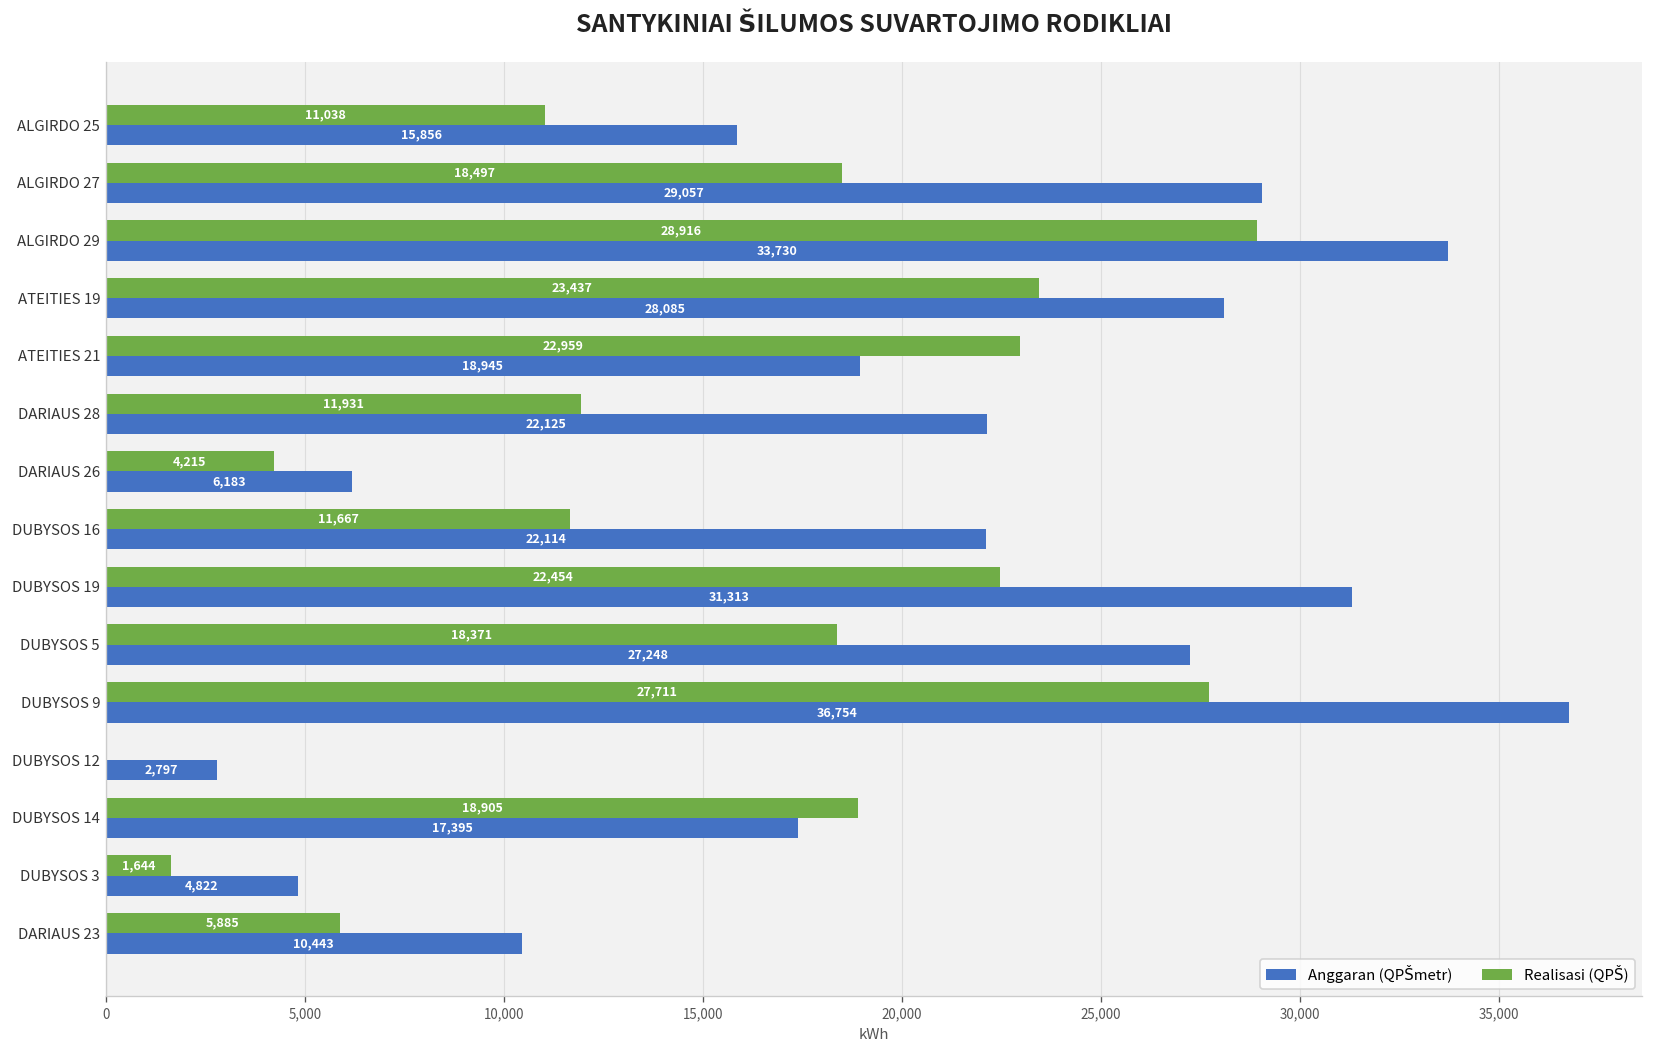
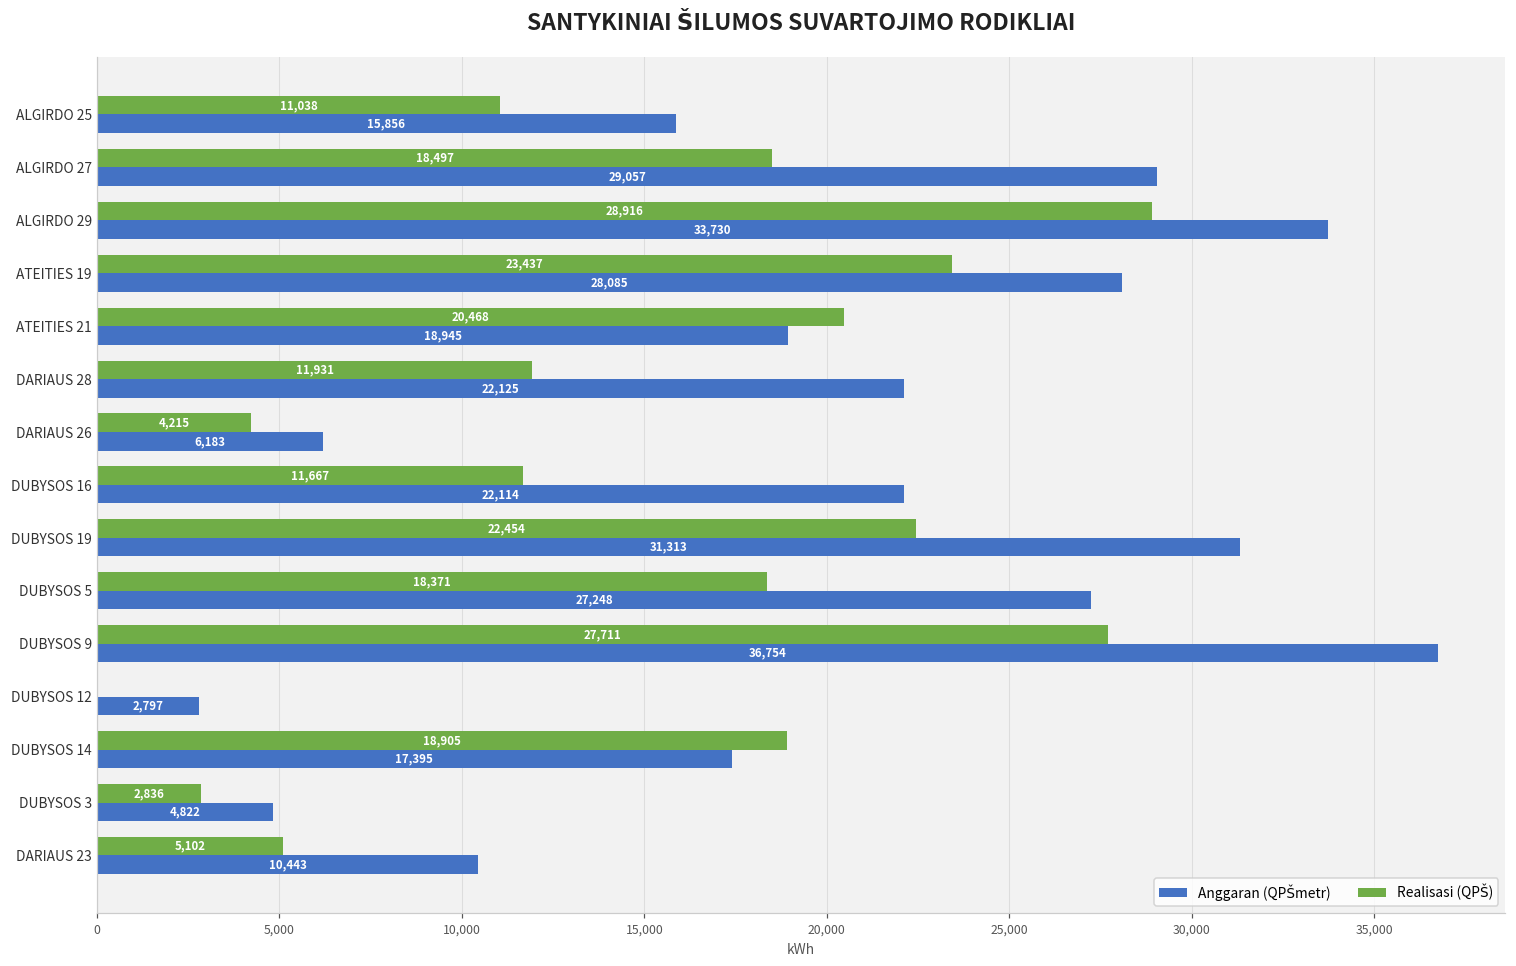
Realisasi (QPŠ), ATEITIES 21: 22,959 -> 20,468
Realisasi (QPŠ), DUBYSOS 3: 1,644 -> 2,836
Realisasi (QPŠ), DARIAUS 23: 5,885 -> 5,102
